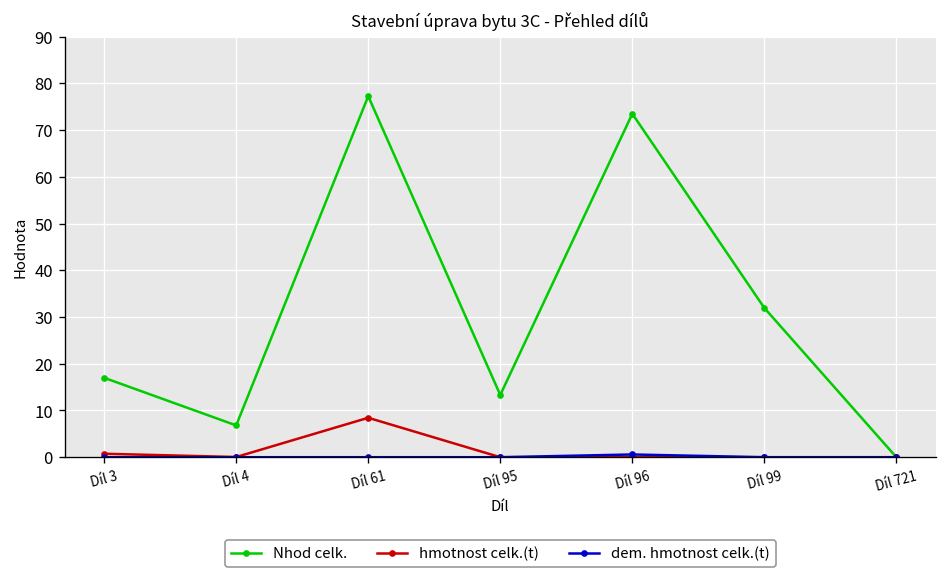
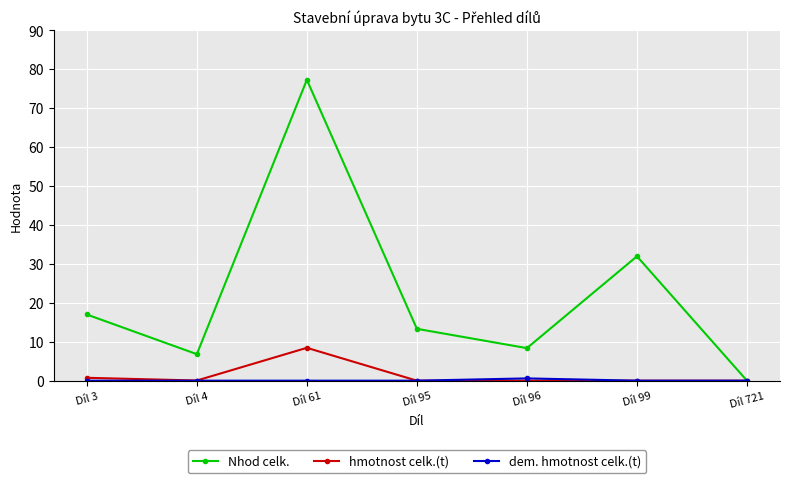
Nhod celk., Díl 96: 74 -> 8
